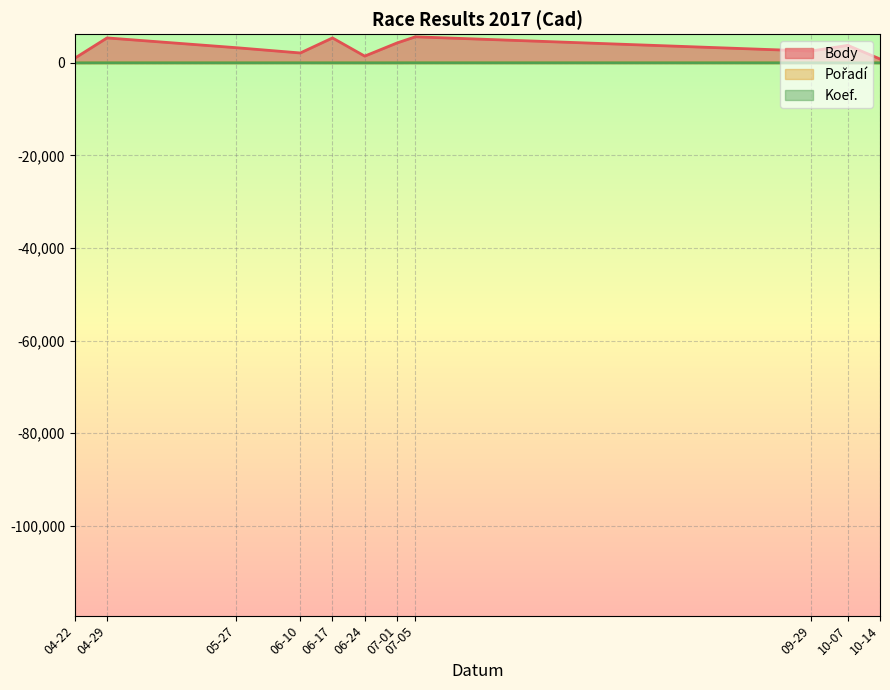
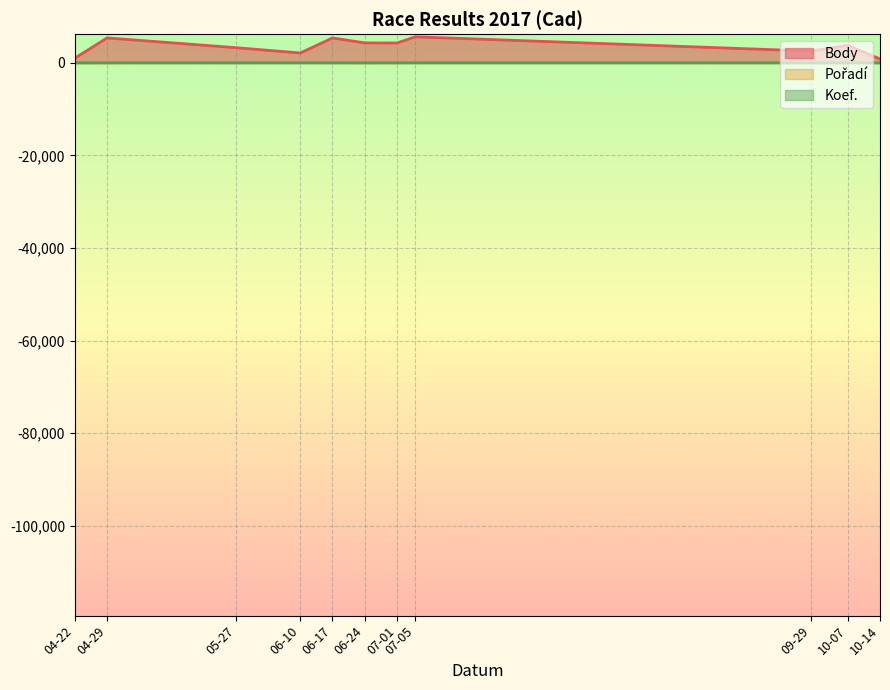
Body, 06-24: 1,000 -> 4,000
